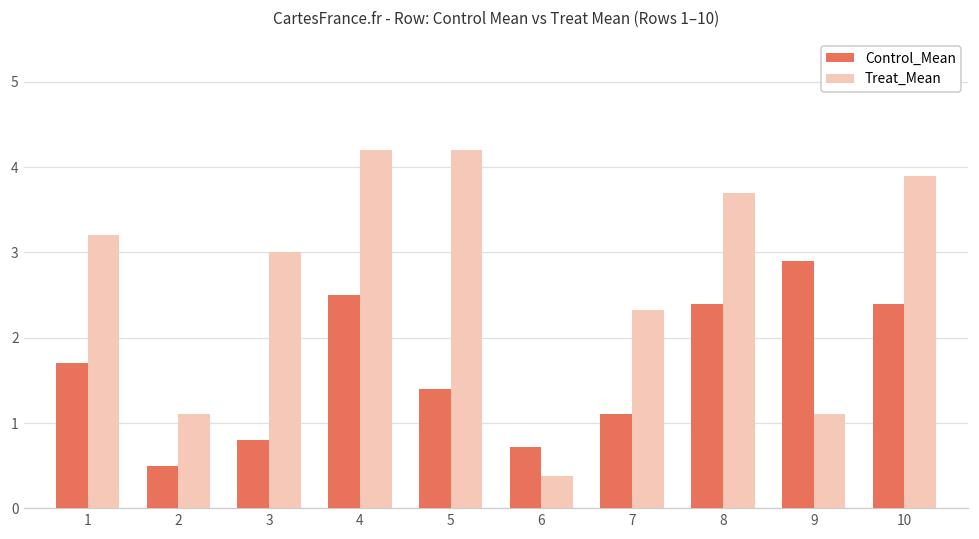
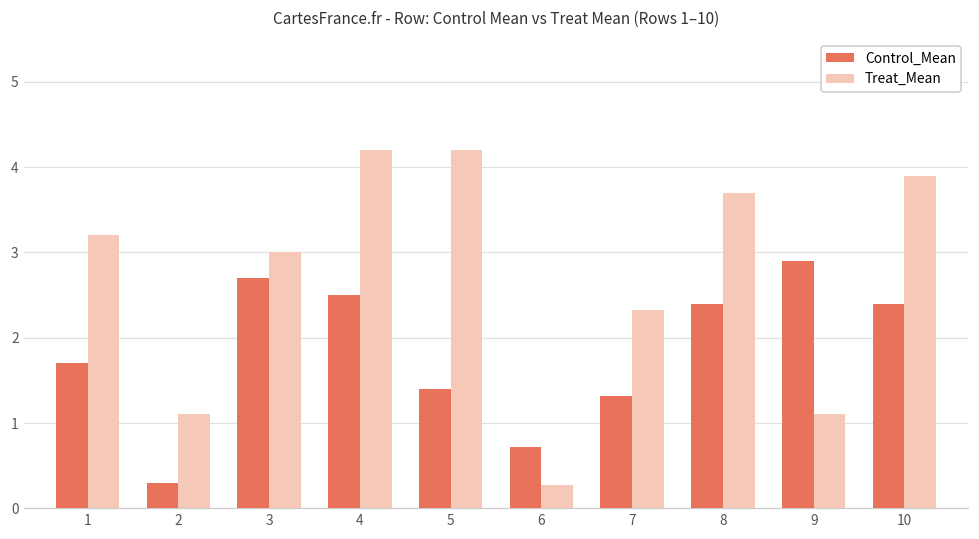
Control_Mean, 2: 0.5 -> 0.3
Control_Mean, 3: 0.8 -> 2.7
Treat_Mean, 6: 0.4 -> 0.3
Control_Mean, 7: 1.1 -> 1.3
